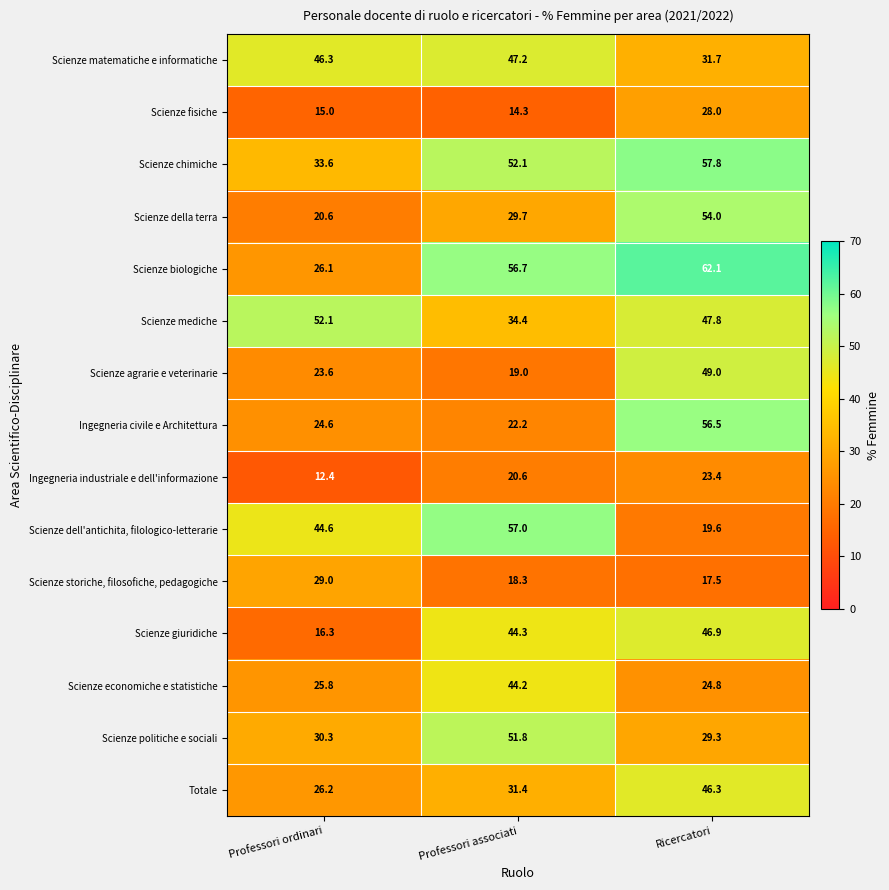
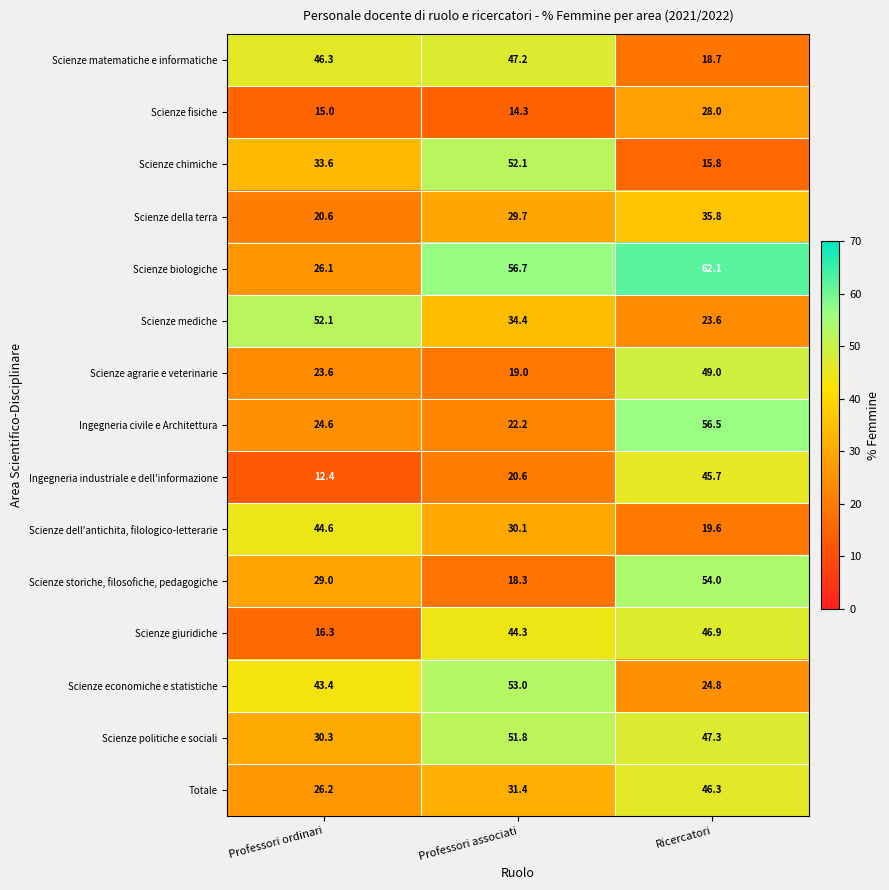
Scienze matematiche e informatiche, Ricercatori: 31.7 -> 18.7
Scienze chimiche, Ricercatori: 57.8 -> 15.8
Scienze della terra, Ricercatori: 54.0 -> 35.8
Scienze mediche, Ricercatori: 47.8 -> 23.6
Ingegneria industriale e dell'informazione, Ricercatori: 23.4 -> 45.7
Scienze dell'antichita, filologico-letterarie, Professori associati: 57.0 -> 30.1
Scienze storiche, filosofiche, pedagogiche, Ricercatori: 17.5 -> 54.0
Scienze economiche e statistiche, Professori ordinari: 25.8 -> 43.4
Scienze economiche e statistiche, Professori associati: 44.2 -> 53.0
Scienze politiche e sociali, Ricercatori: 29.3 -> 47.3
